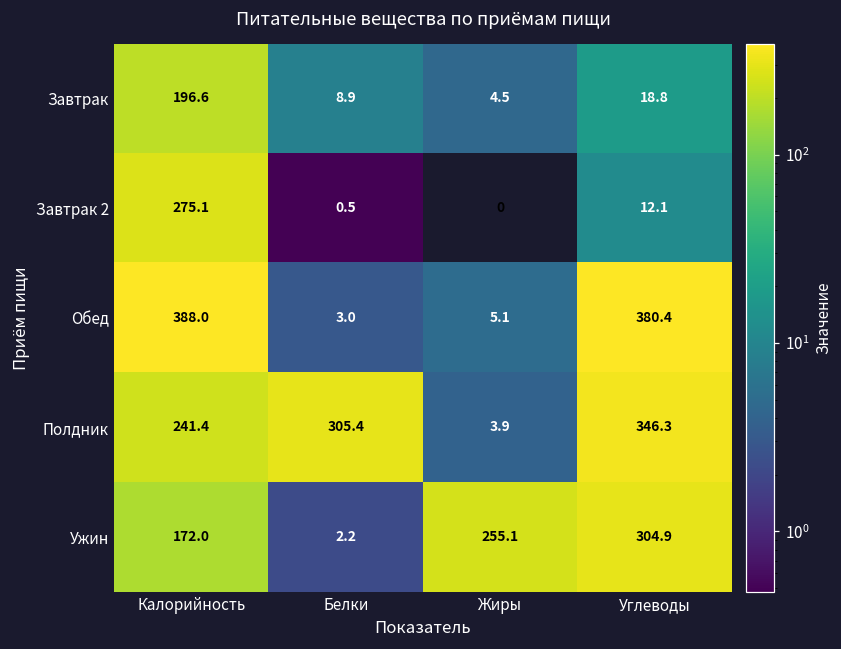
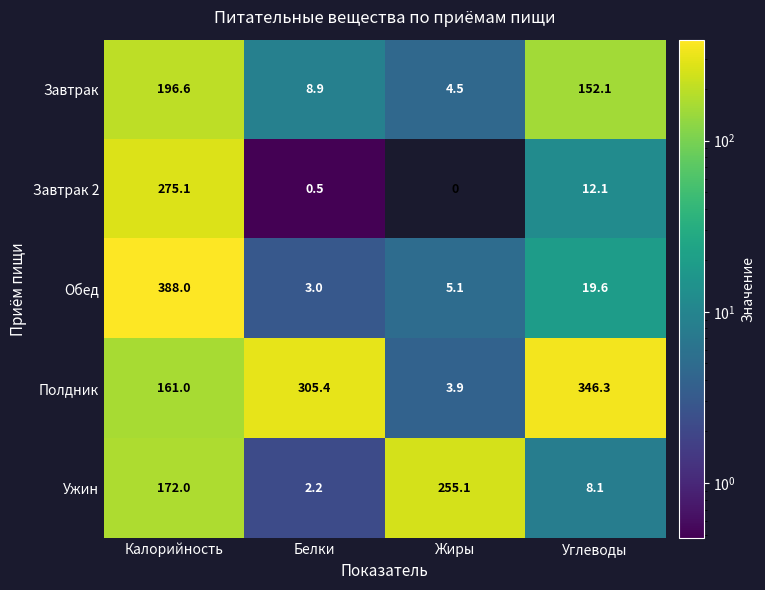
Завтрак, Углеводы: 18.8 -> 152.1
Обед, Углеводы: 380.4 -> 19.6
Полдник, Калорийность: 241.4 -> 161.0
Ужин, Углеводы: 304.9 -> 8.1
